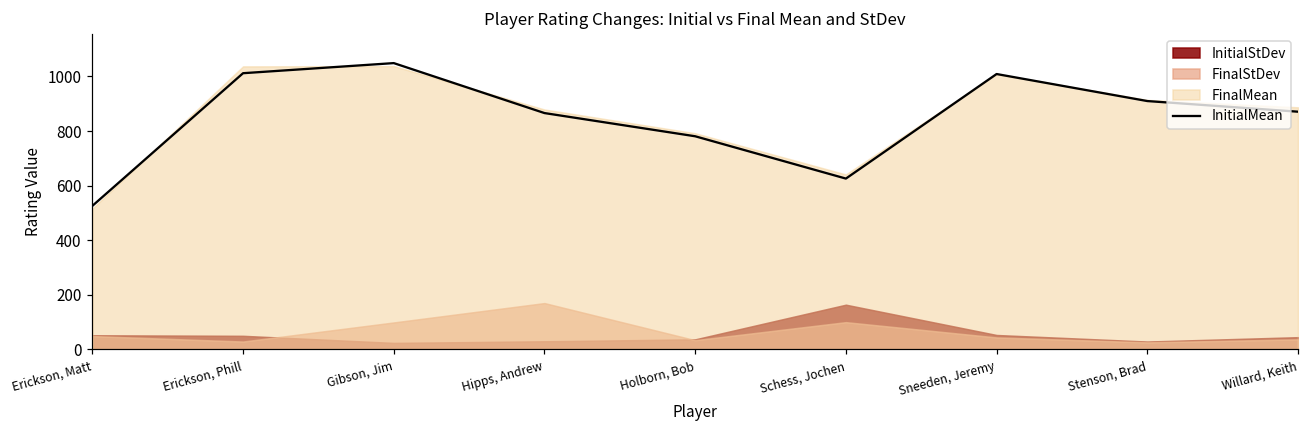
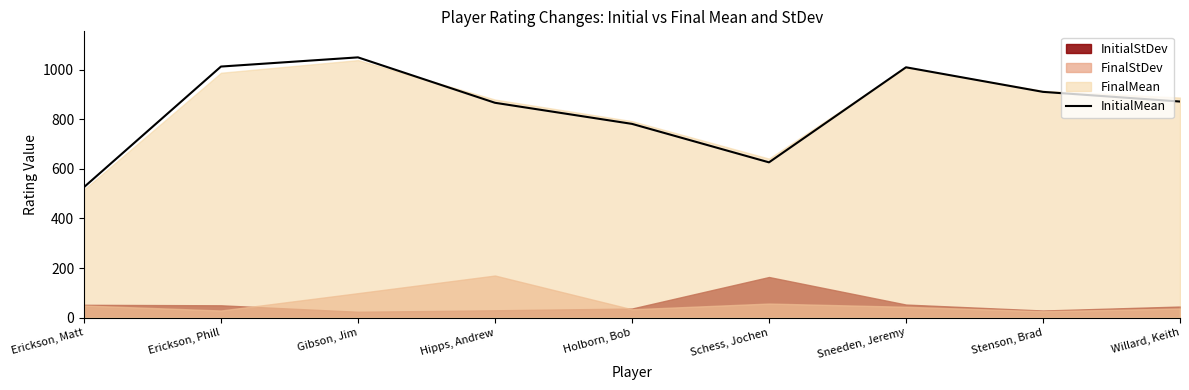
FinalMean, Erickson, Phill: 1040 -> 990
FinalStDev, Schess, Jochen: 100 -> 60
